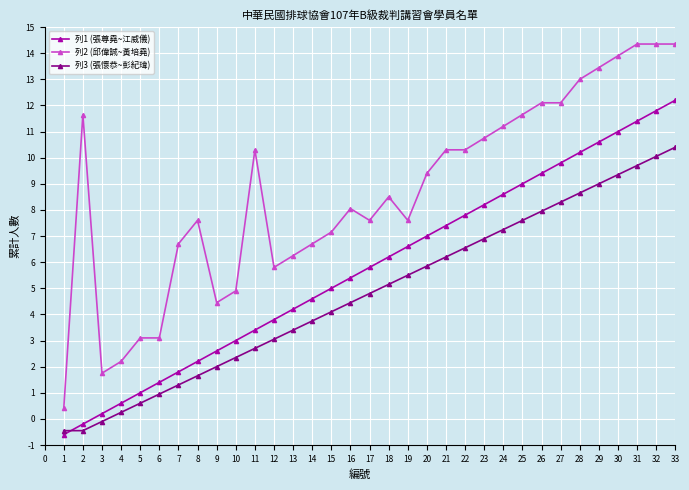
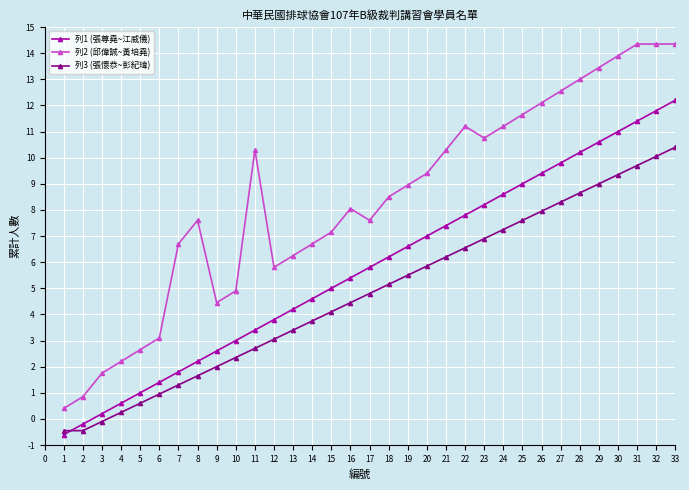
列2 (邱偉誠~黃培堯), 2: 11.7 -> 0.9
列2 (邱偉誠~黃培堯), 5: 3.1 -> 2.7
列2 (邱偉誠~黃培堯), 19: 7.6 -> 9.0
列2 (邱偉誠~黃培堯), 22: 10.3 -> 11.2
列2 (邱偉誠~黃培堯), 27: 12.1 -> 12.6
